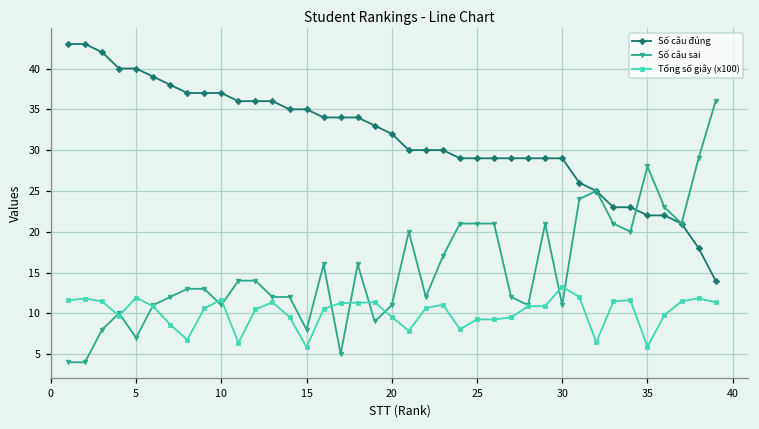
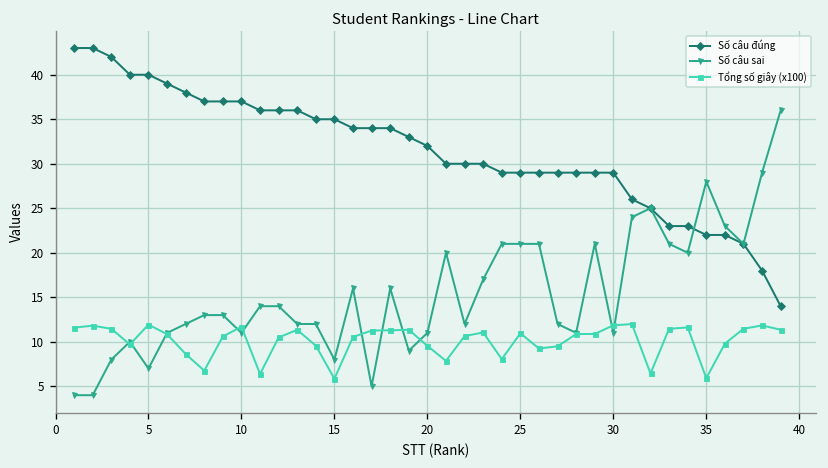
Tổng số giây (x100), 25: 9 -> 11
Tổng số giây (x100), 30: 13 -> 12
